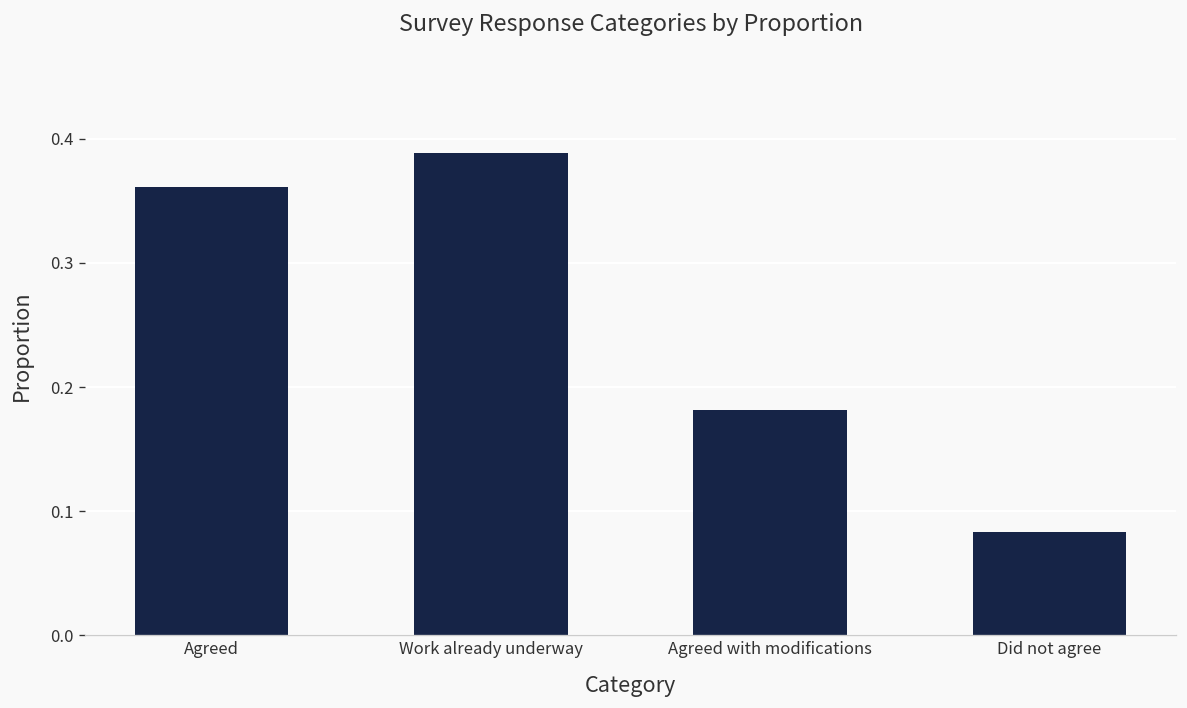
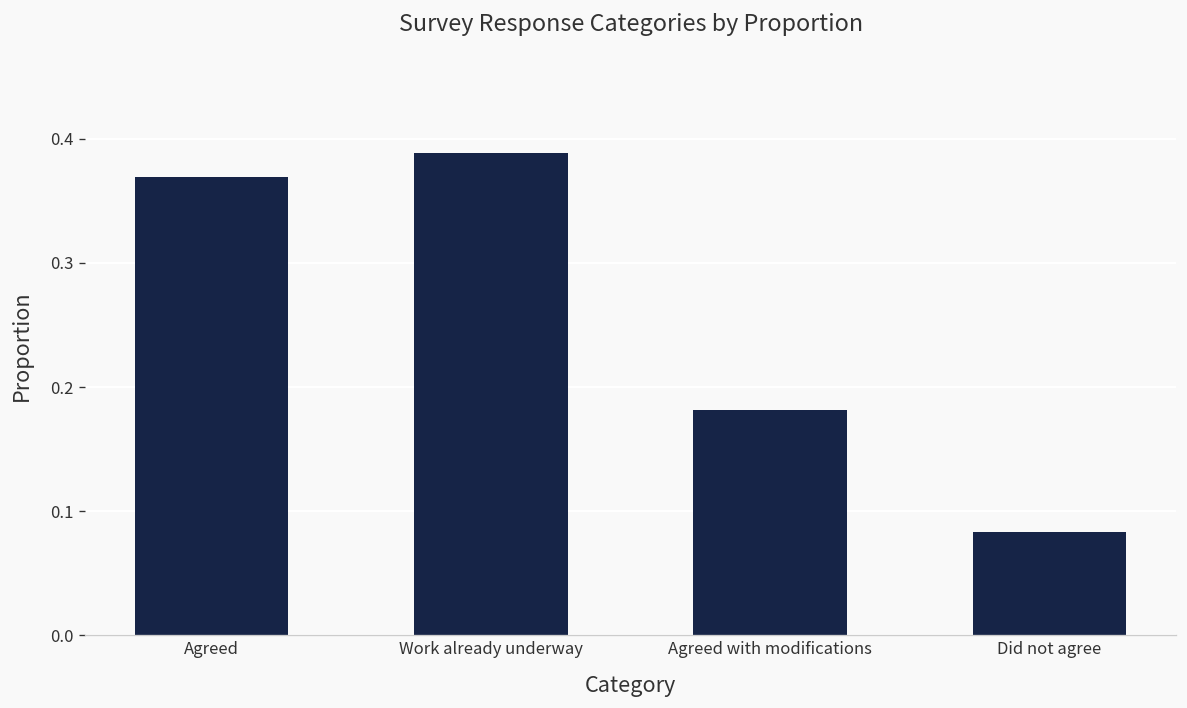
Agreed: 0.361 -> 0.369
